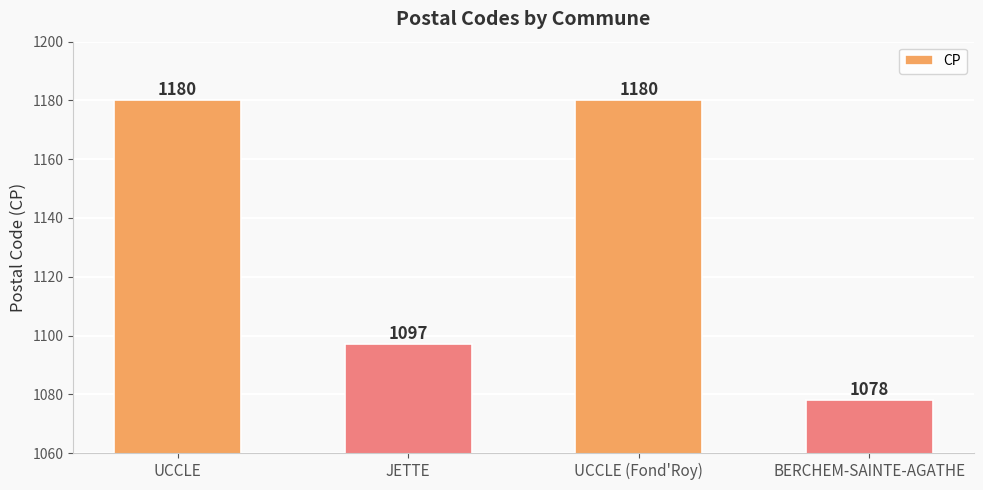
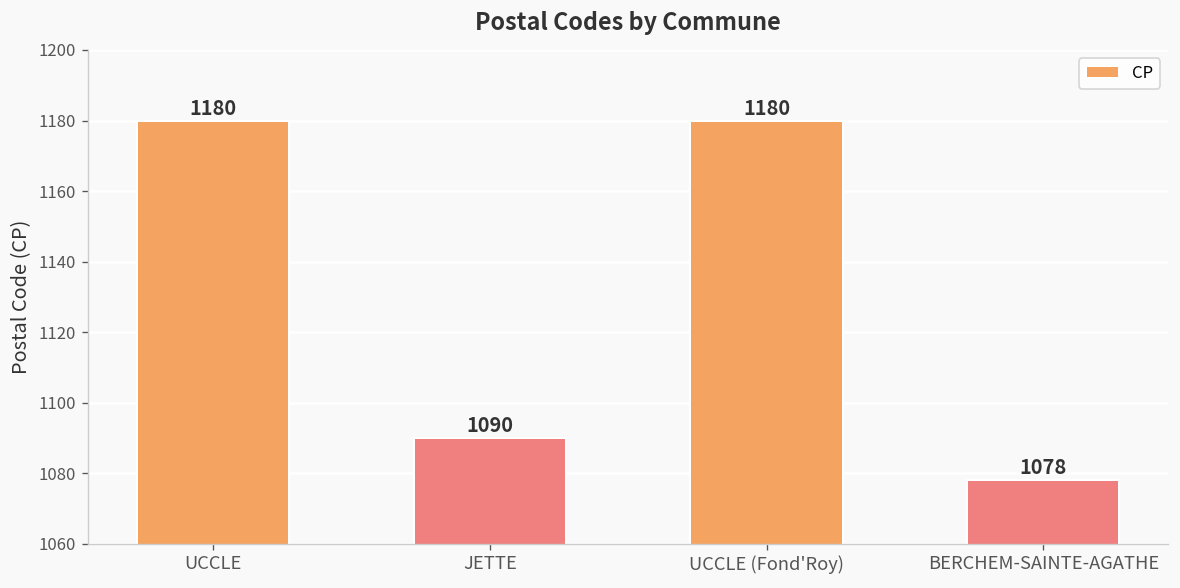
JETTE: 1097 -> 1090
